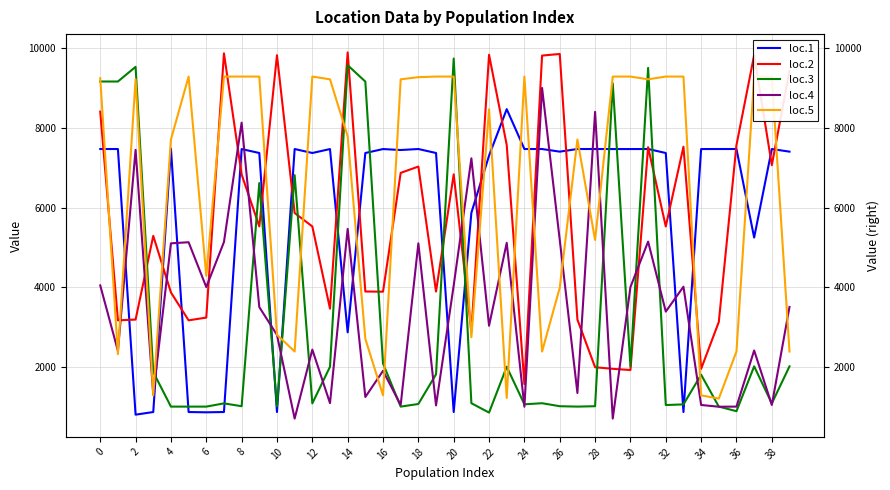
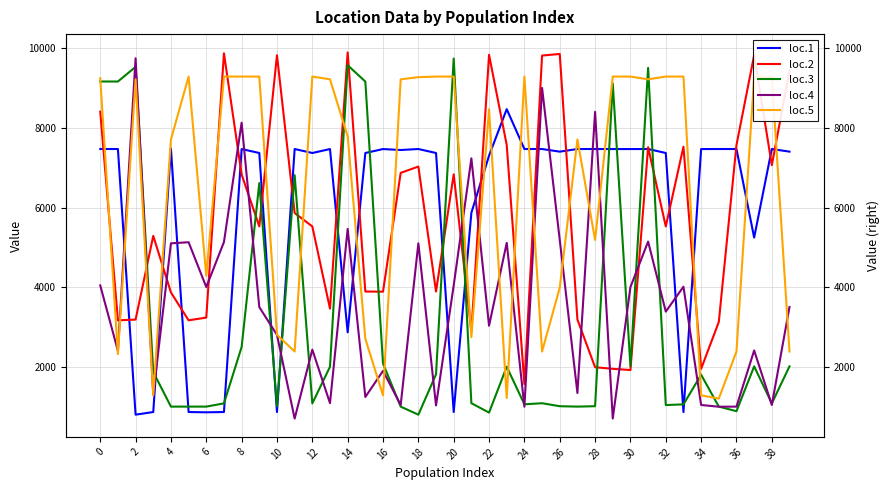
loc.4, 2: 7500 -> 9800
loc.3, 8: 1000 -> 2500
loc.3, 18: 1100 -> 800
